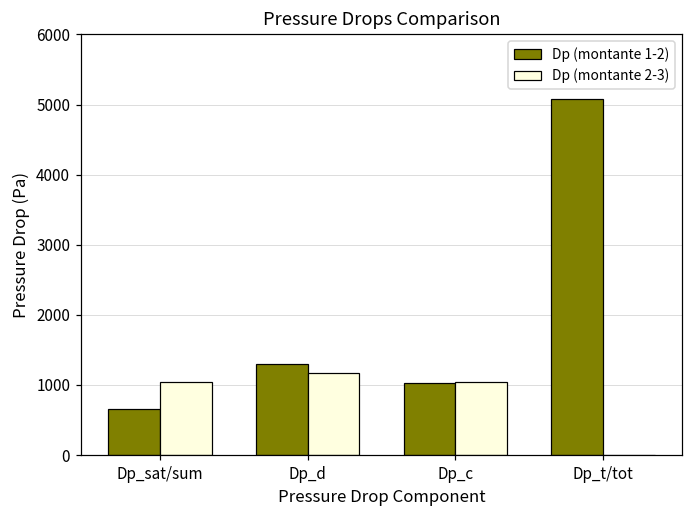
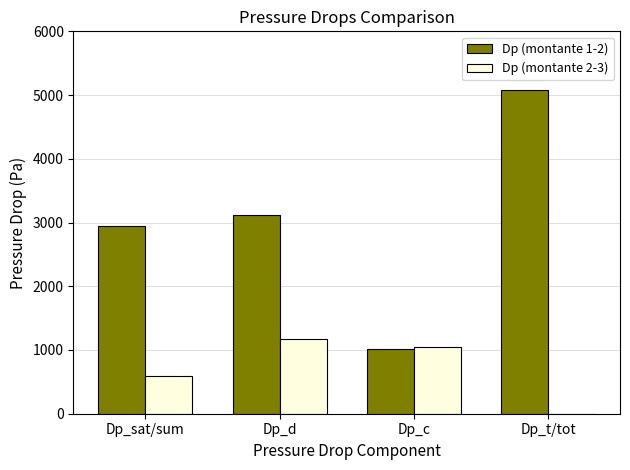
Dp (montante 1-2), Dp_sat/sum: 700 -> 2900
Dp (montante 2-3), Dp_sat/sum: 1000 -> 600
Dp (montante 1-2), Dp_d: 1300 -> 3100
